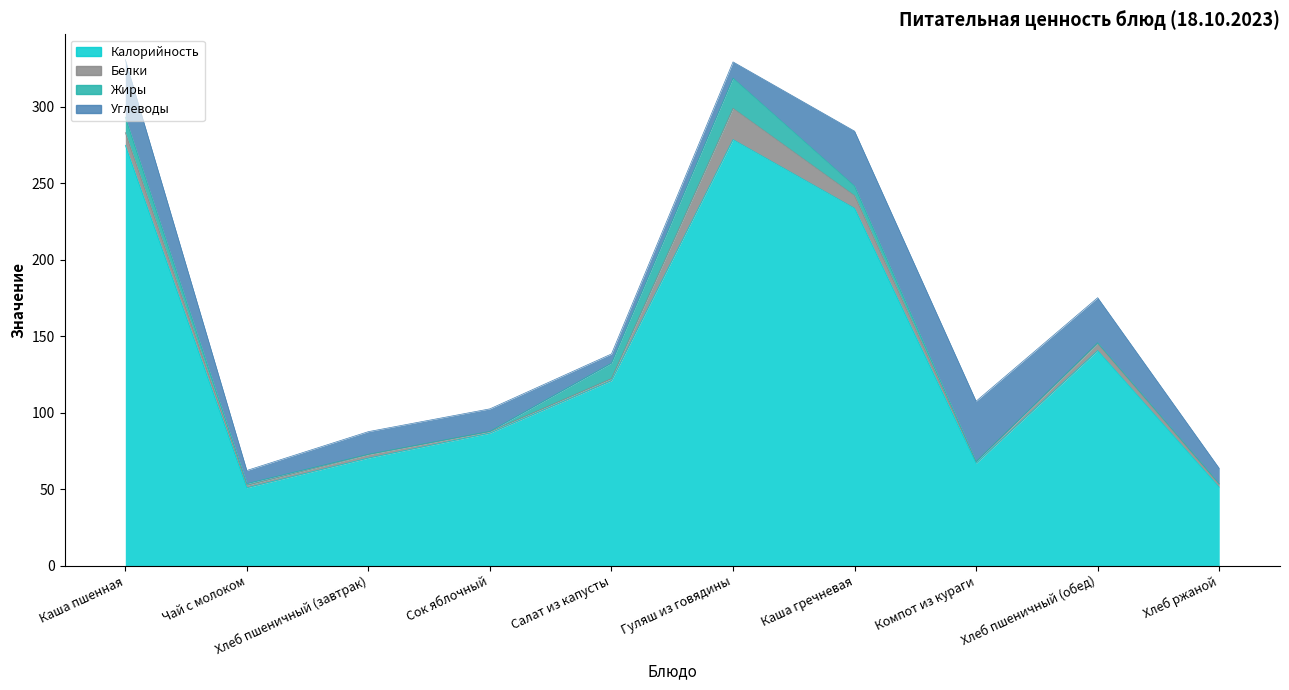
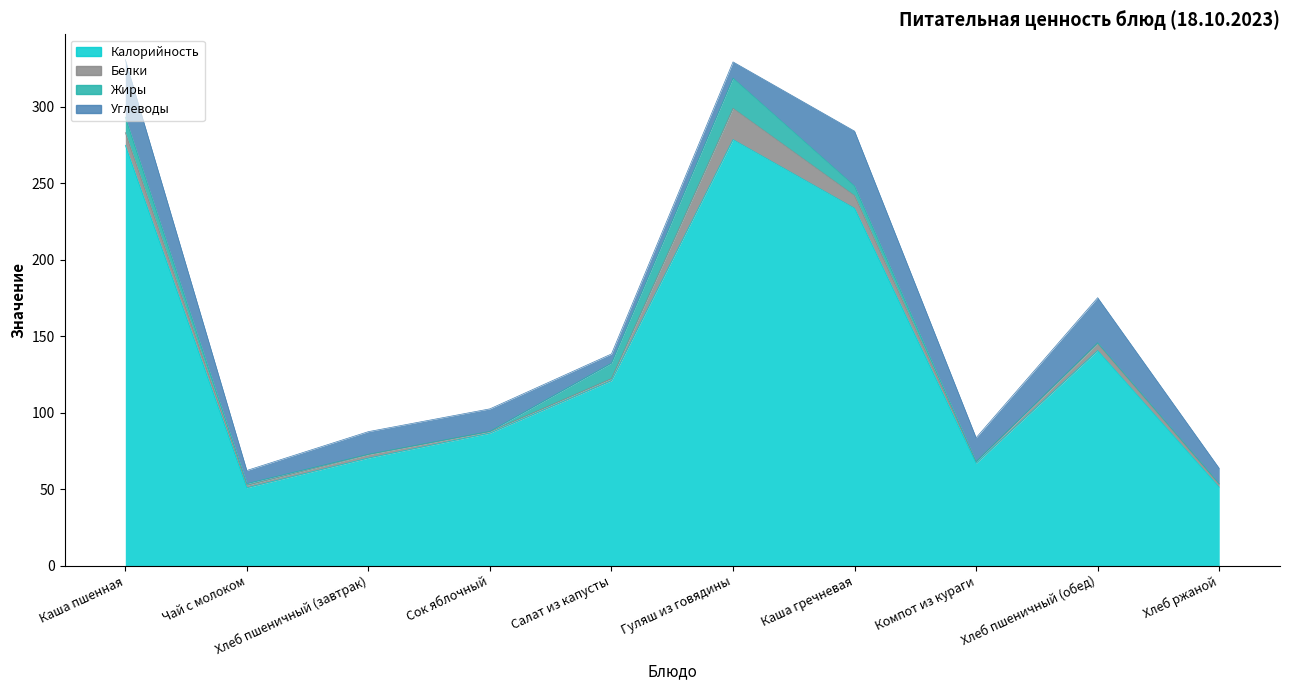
Углеводы, Компот из кураги: 40 -> 16
